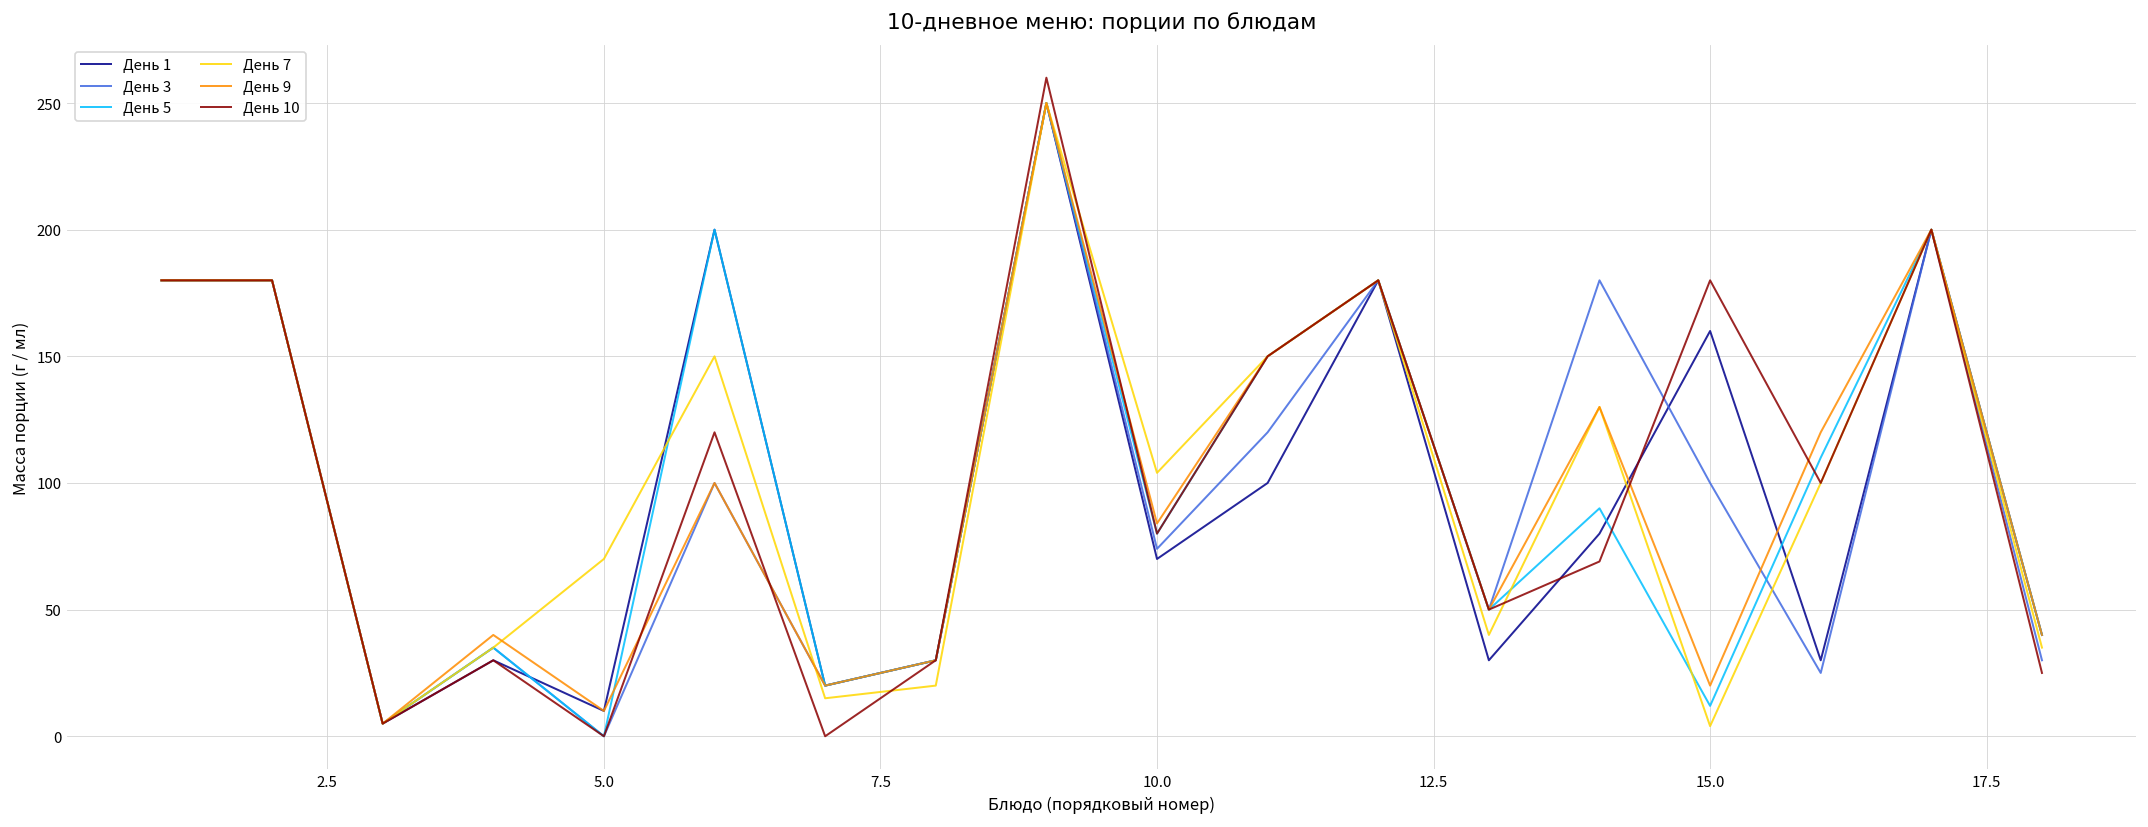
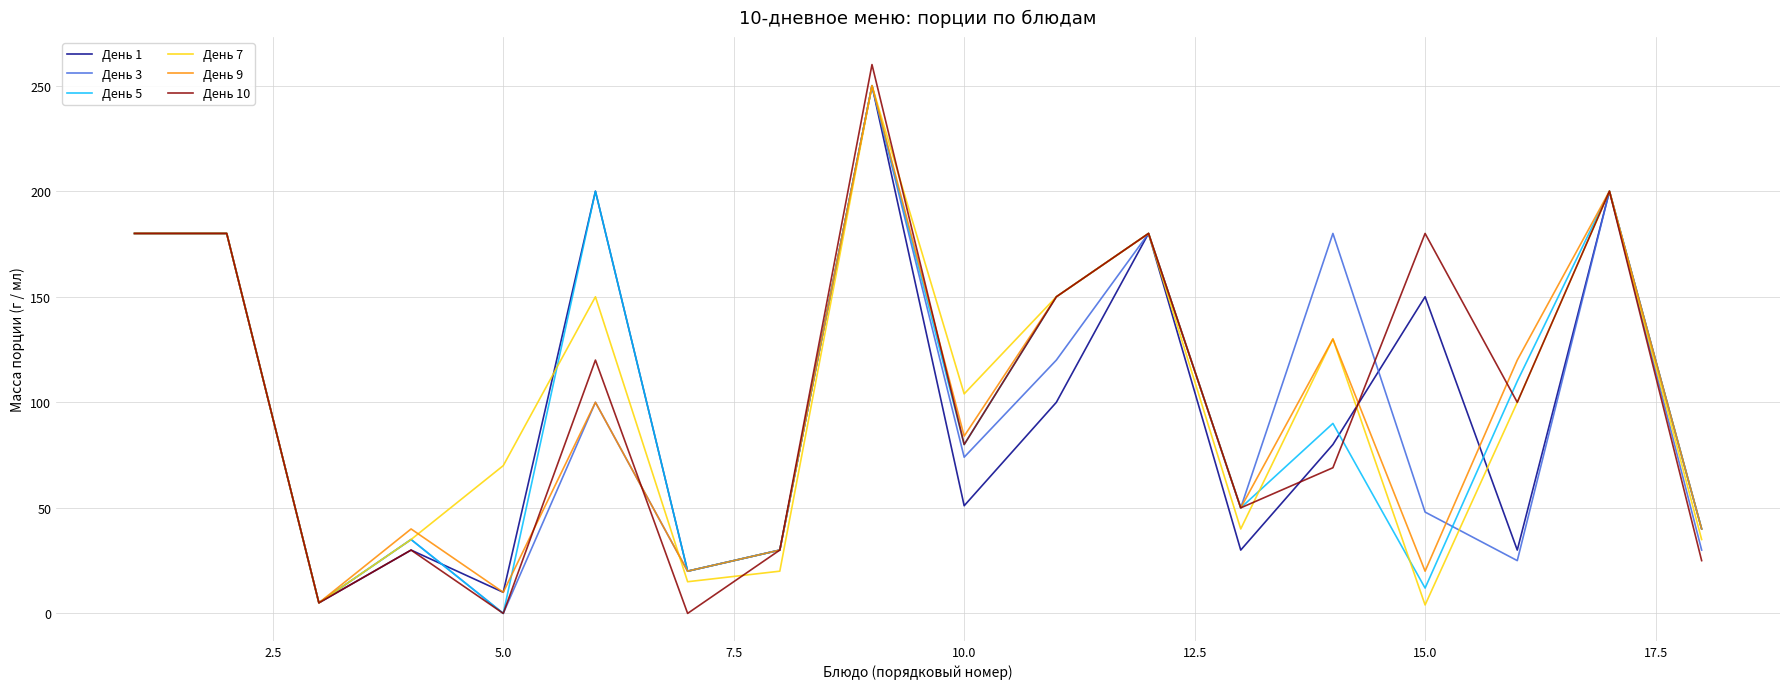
День 1, 10.0: 70 -> 51
День 1, 15.0: 160 -> 150
День 3, 15.0: 100 -> 48
